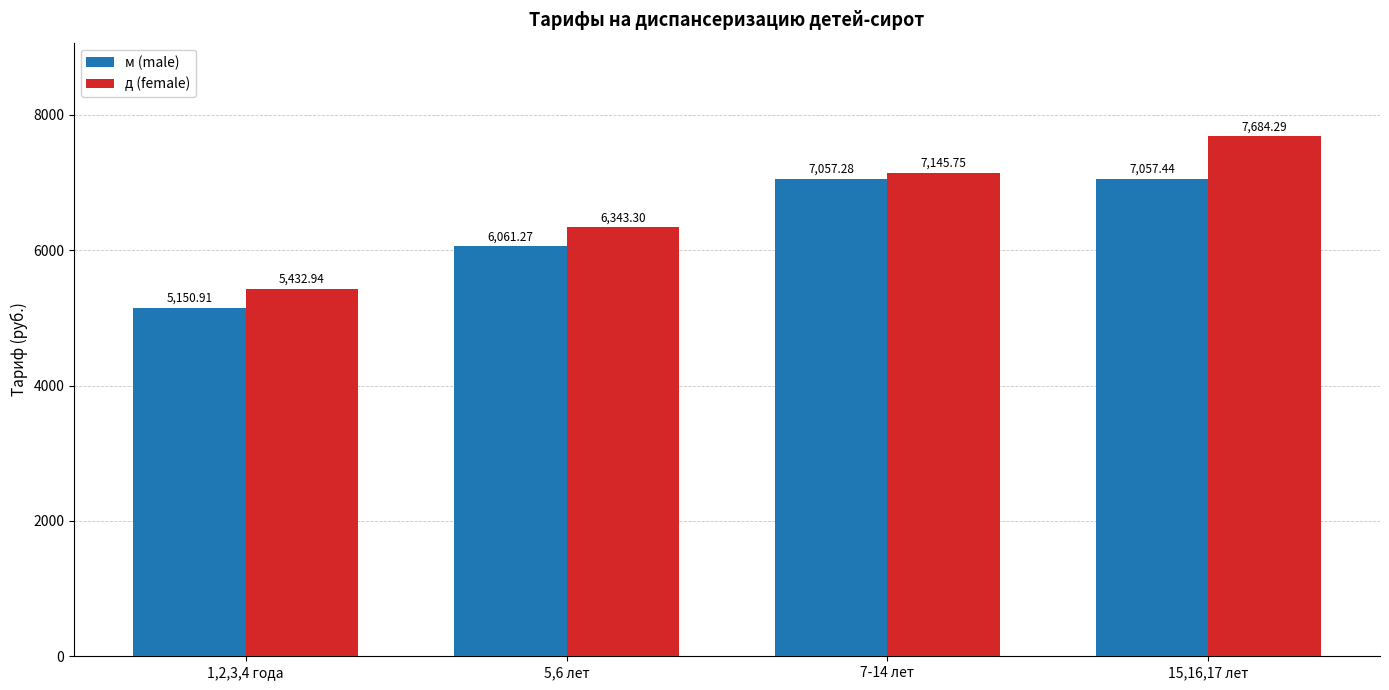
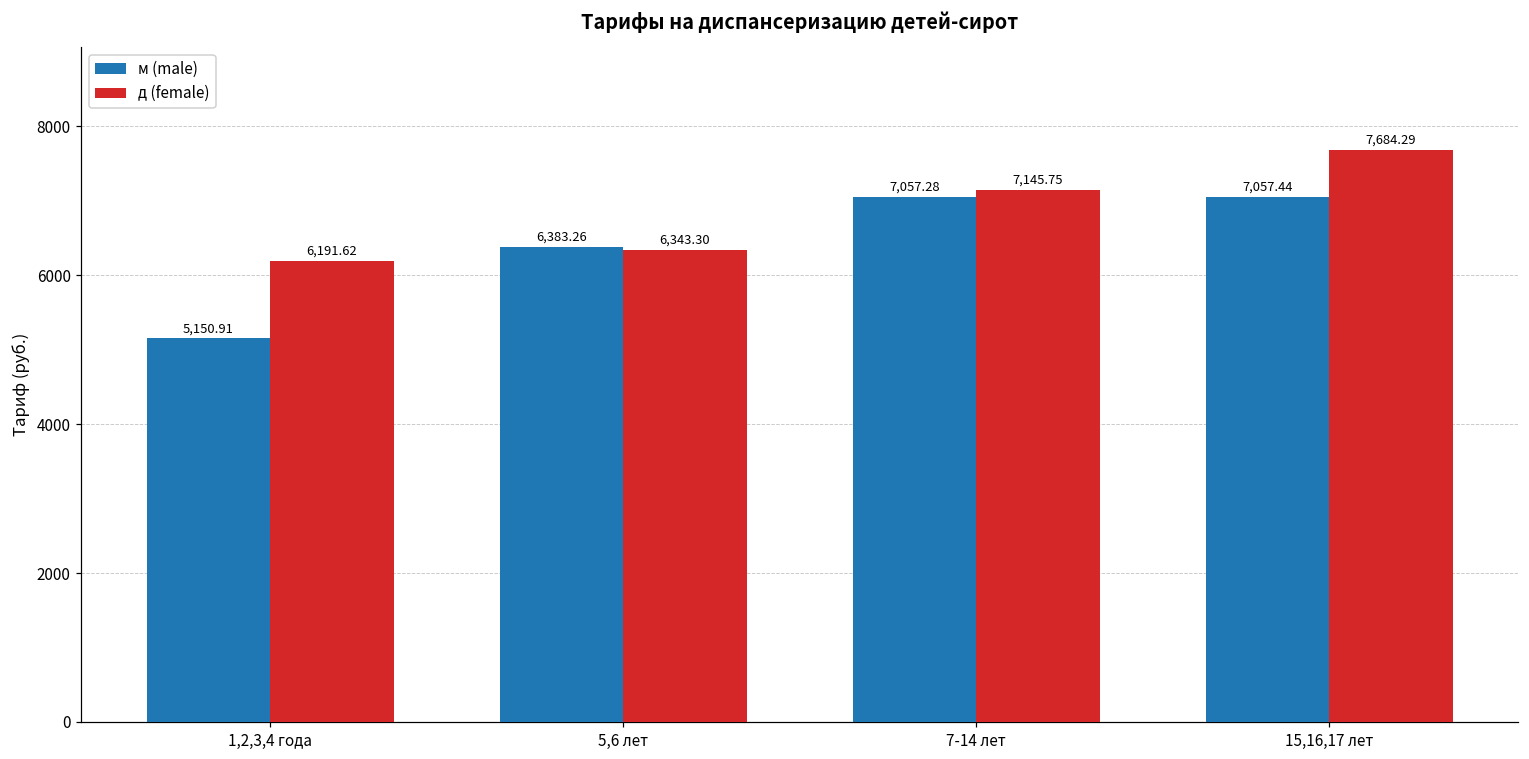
д (female), 1,2,3,4 года: 5,432.94 -> 6,191.62
м (male), 5,6 лет: 6,061.27 -> 6,383.26
